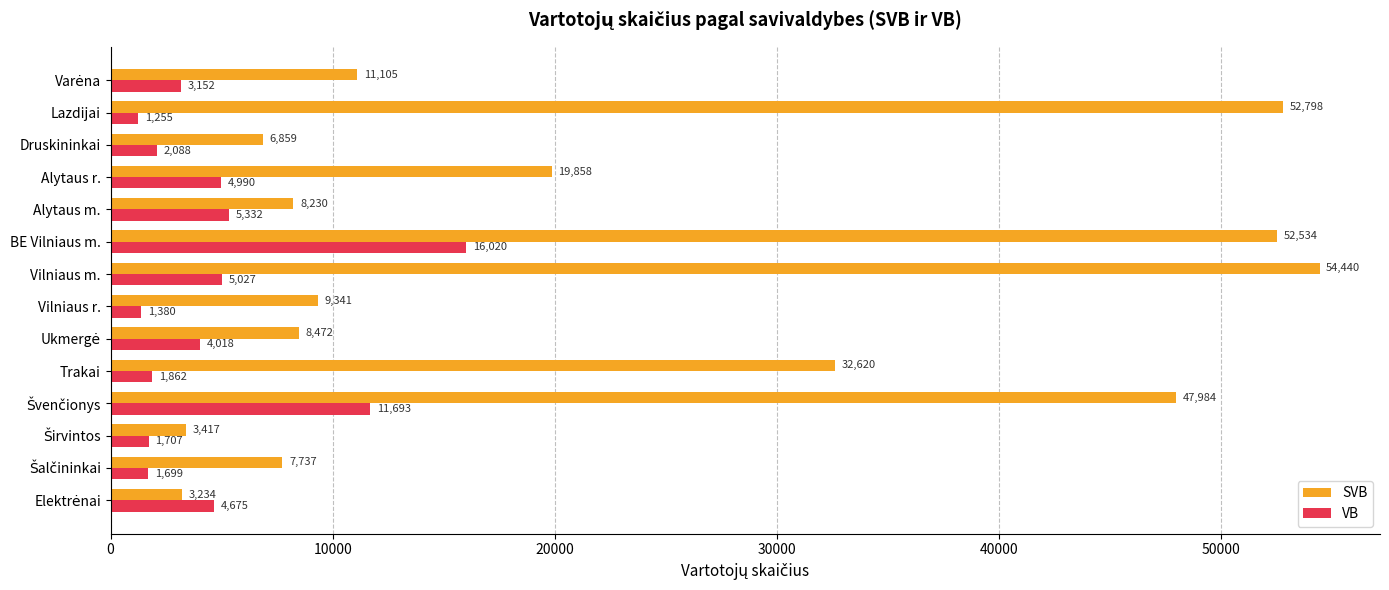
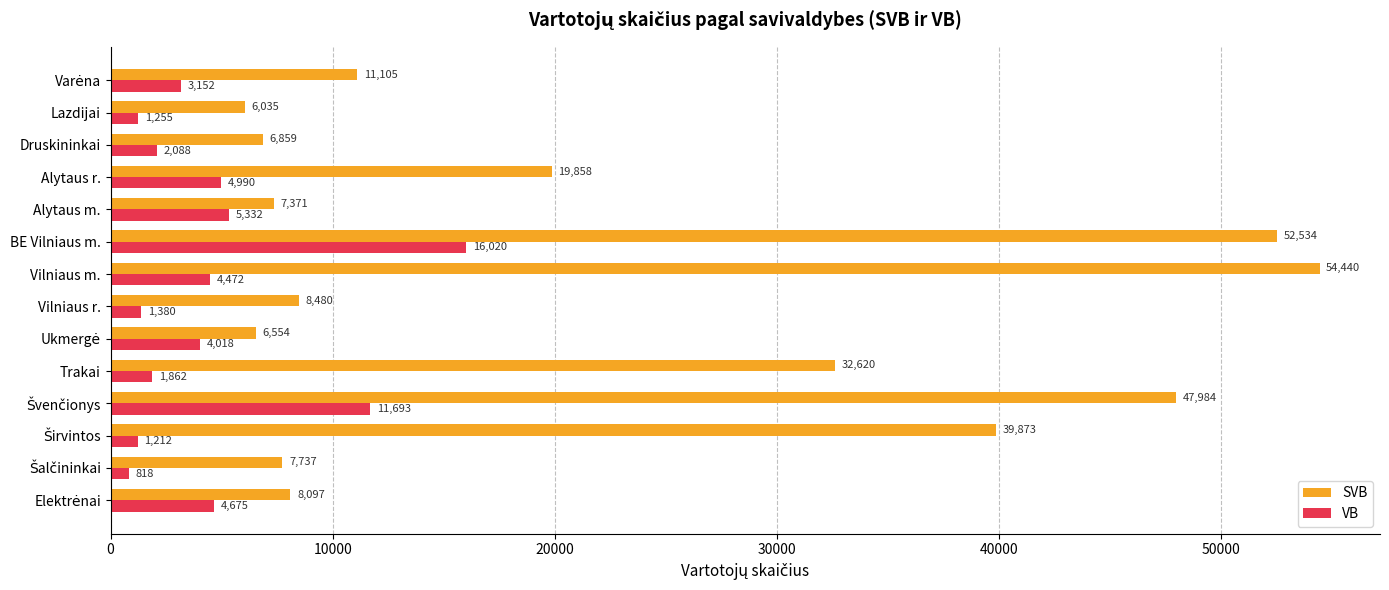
SVB, Lazdijai: 52,798 -> 6,035
SVB, Alytaus m.: 8,230 -> 7,371
VB, Vilniaus m.: 5,027 -> 4,472
SVB, Vilniaus r.: 9,341 -> 8,480
SVB, Ukmergė: 8,472 -> 6,554
SVB, Širvintos: 3,417 -> 39,873
VB, Širvintos: 1,707 -> 1,212
VB, Šalčininkai: 1,699 -> 818
SVB, Elektrėnai: 3,234 -> 8,097
